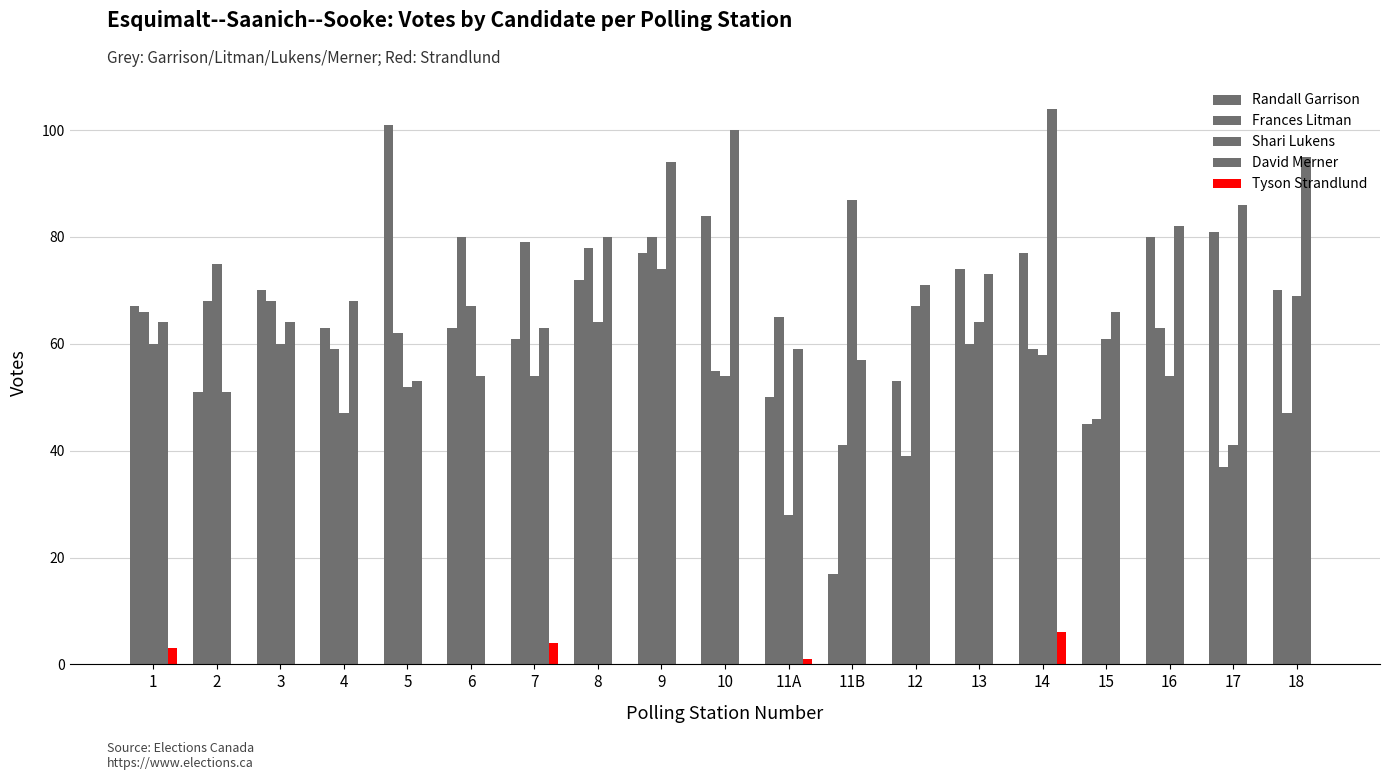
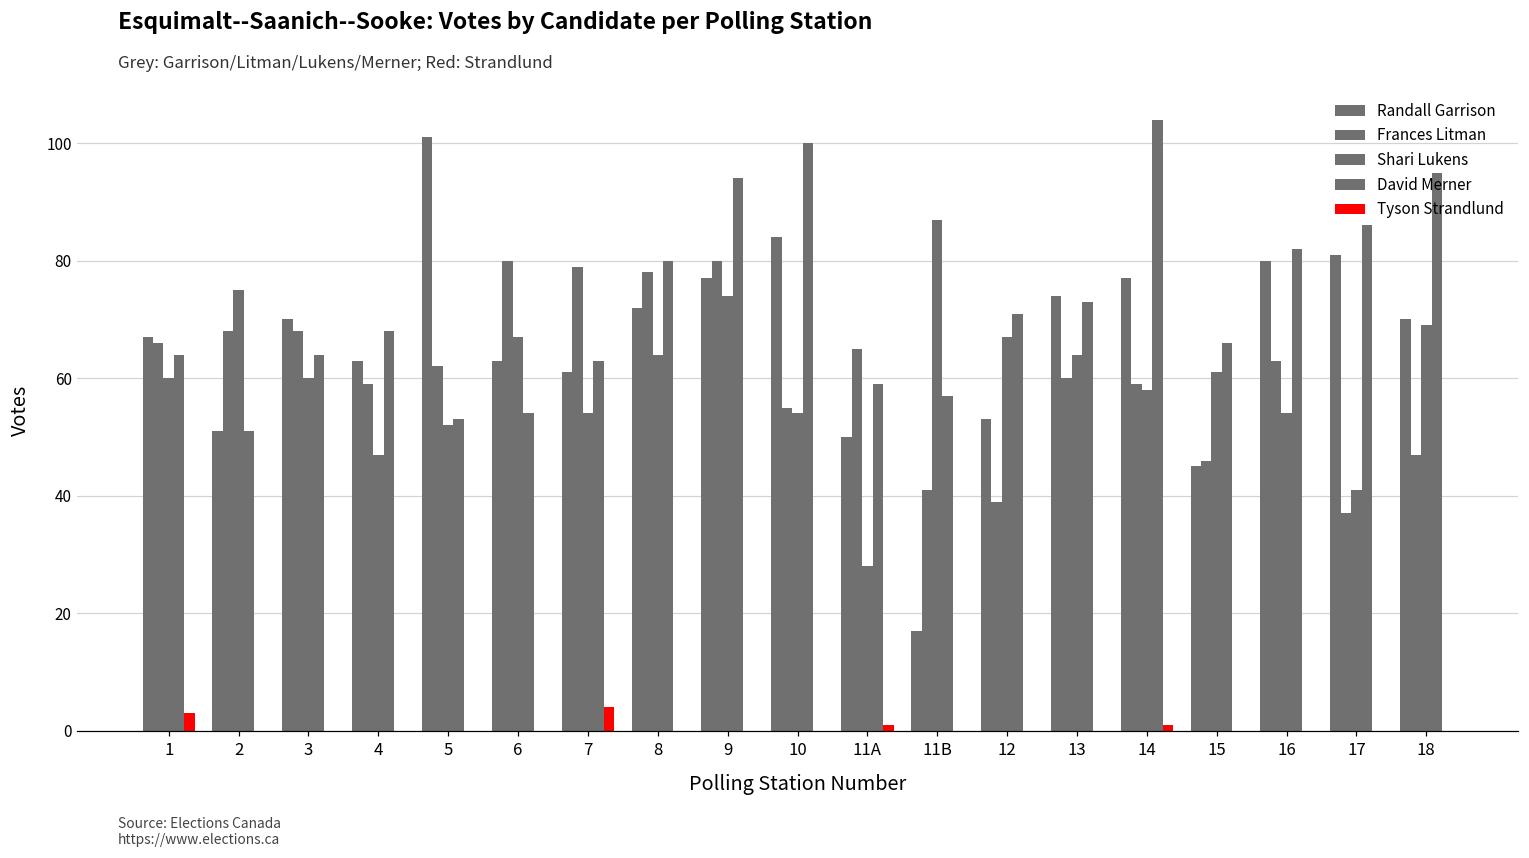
Tyson Strandlund, 14: 6 -> 1
